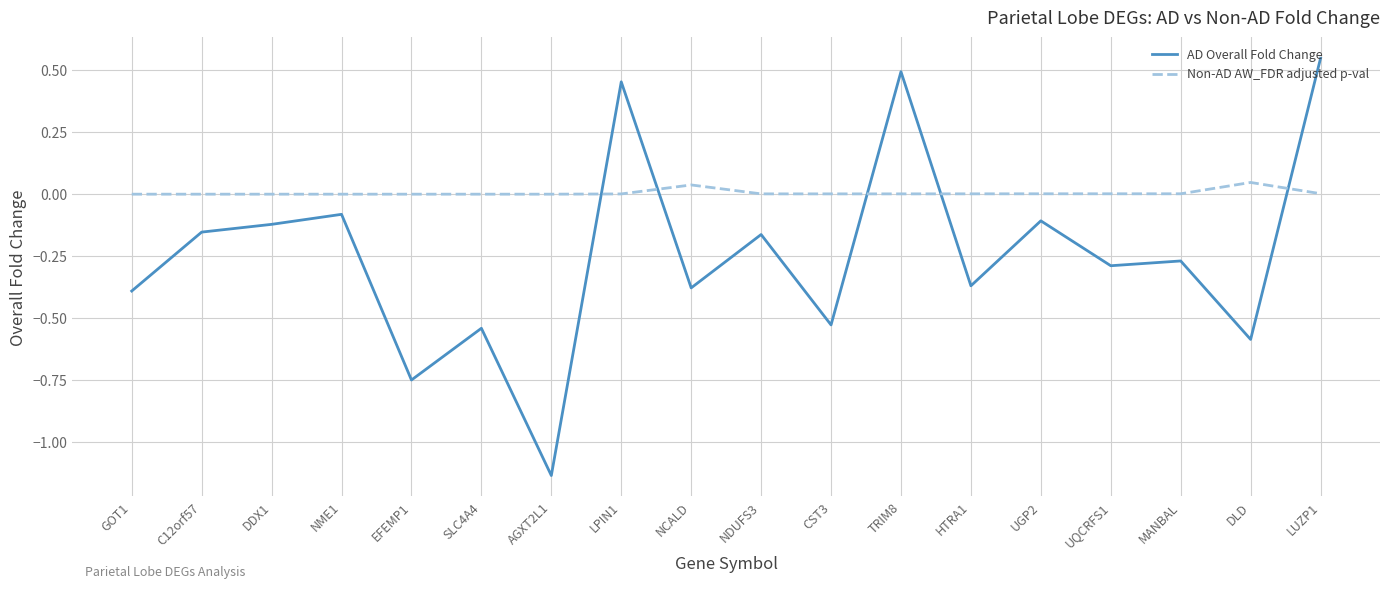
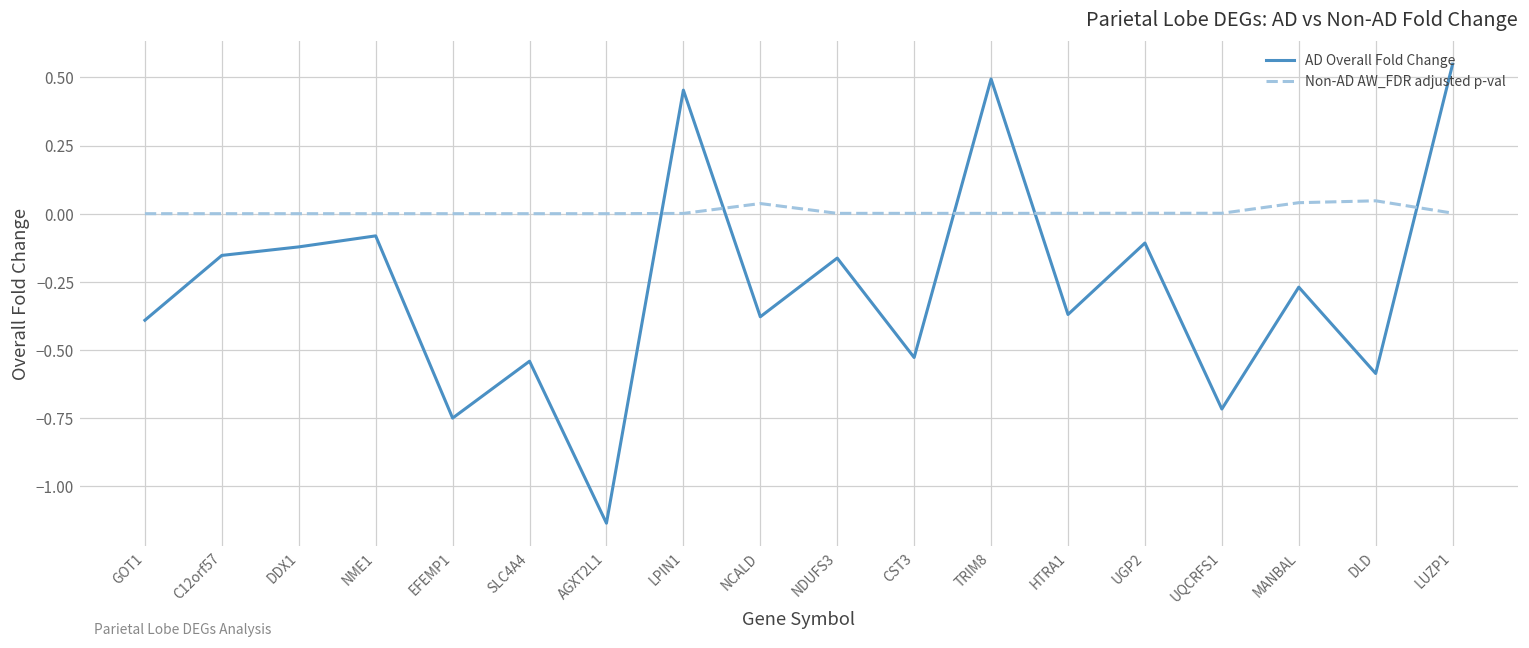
AD Overall Fold Change, UQCRFS1: -0.29 -> -0.72
Non-AD AW_FDR adjusted p-val, MANBAL: 0.00 -> 0.04
